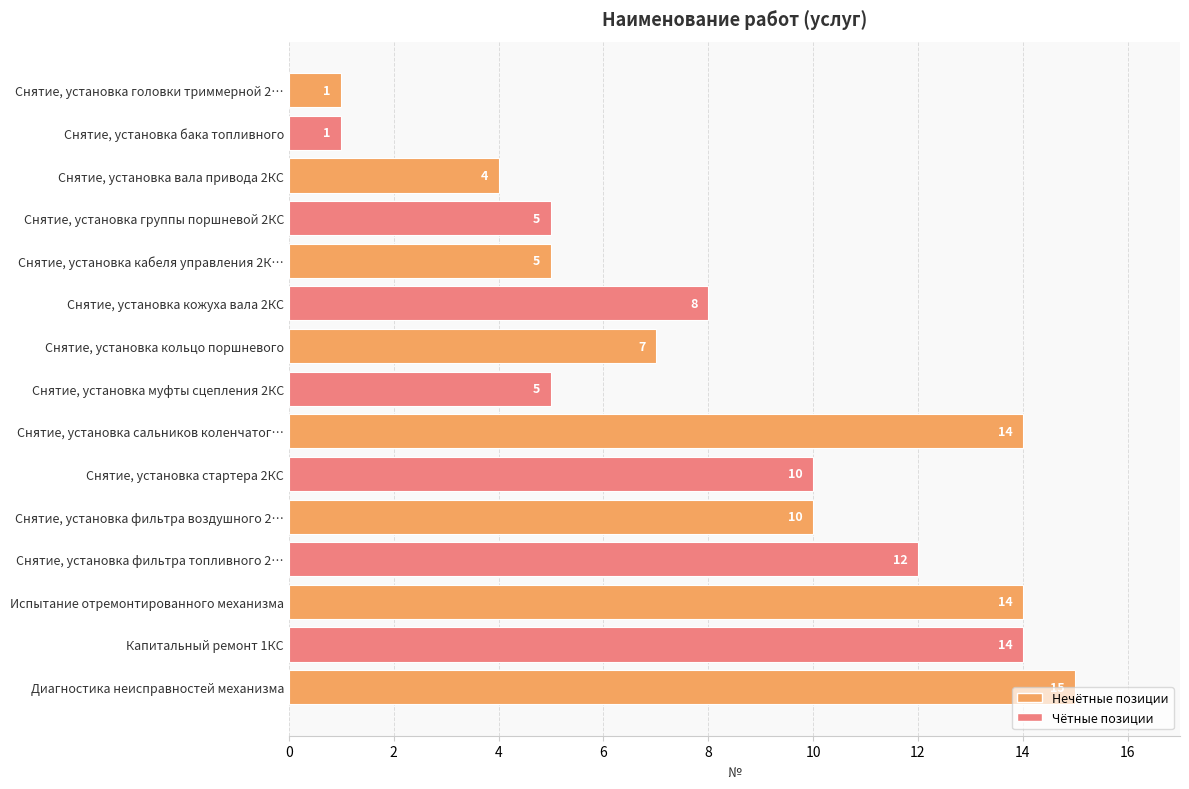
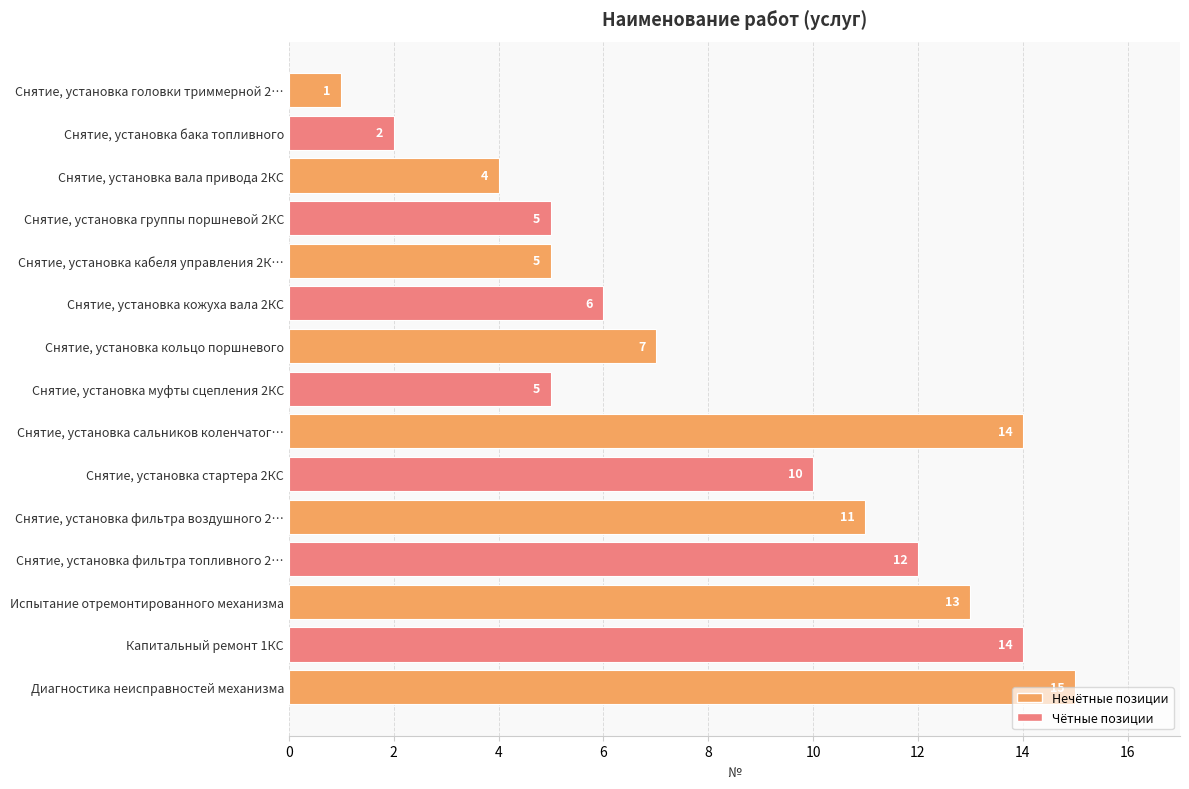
Снятие, установка бака топливного: 1 -> 2
Снятие, установка кожуха вала 2КС: 8 -> 6
Снятие, установка фильтра воздушного 2…: 10 -> 11
Испытание отремонтированного механизма: 14 -> 13
